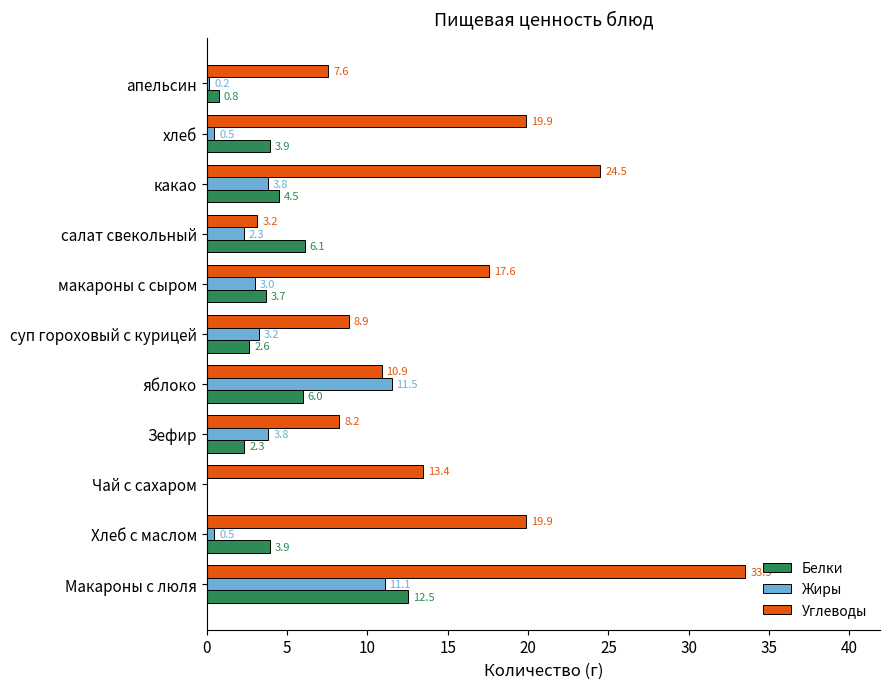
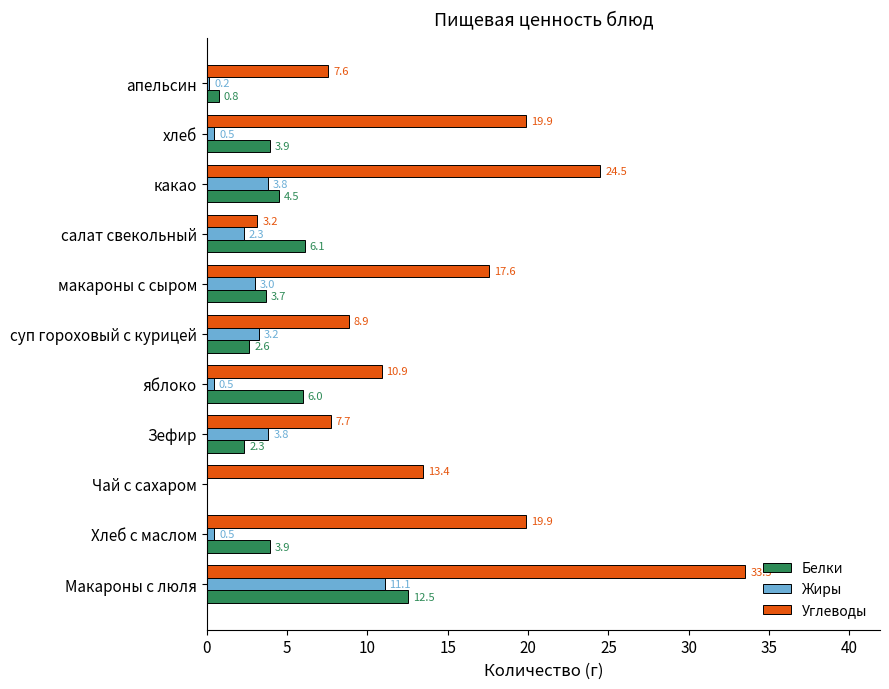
Жиры, яблоко: 11.5 -> 0.5
Углеводы, Зефир: 8.2 -> 7.7
